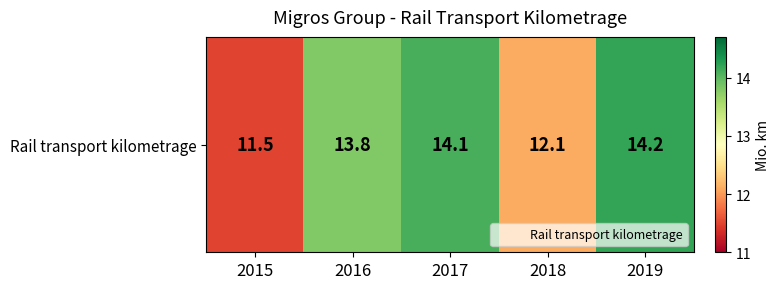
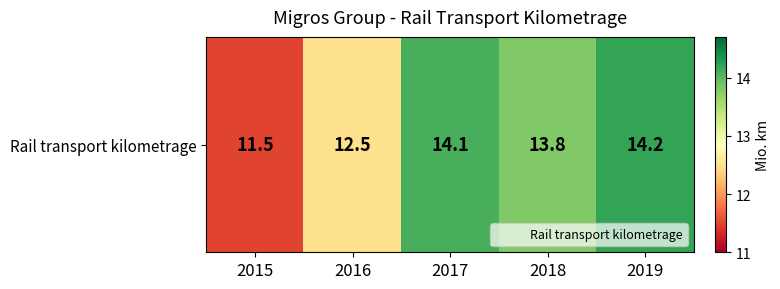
Rail transport kilometrage, 2016: 13.8 -> 12.5
Rail transport kilometrage, 2018: 12.1 -> 13.8
